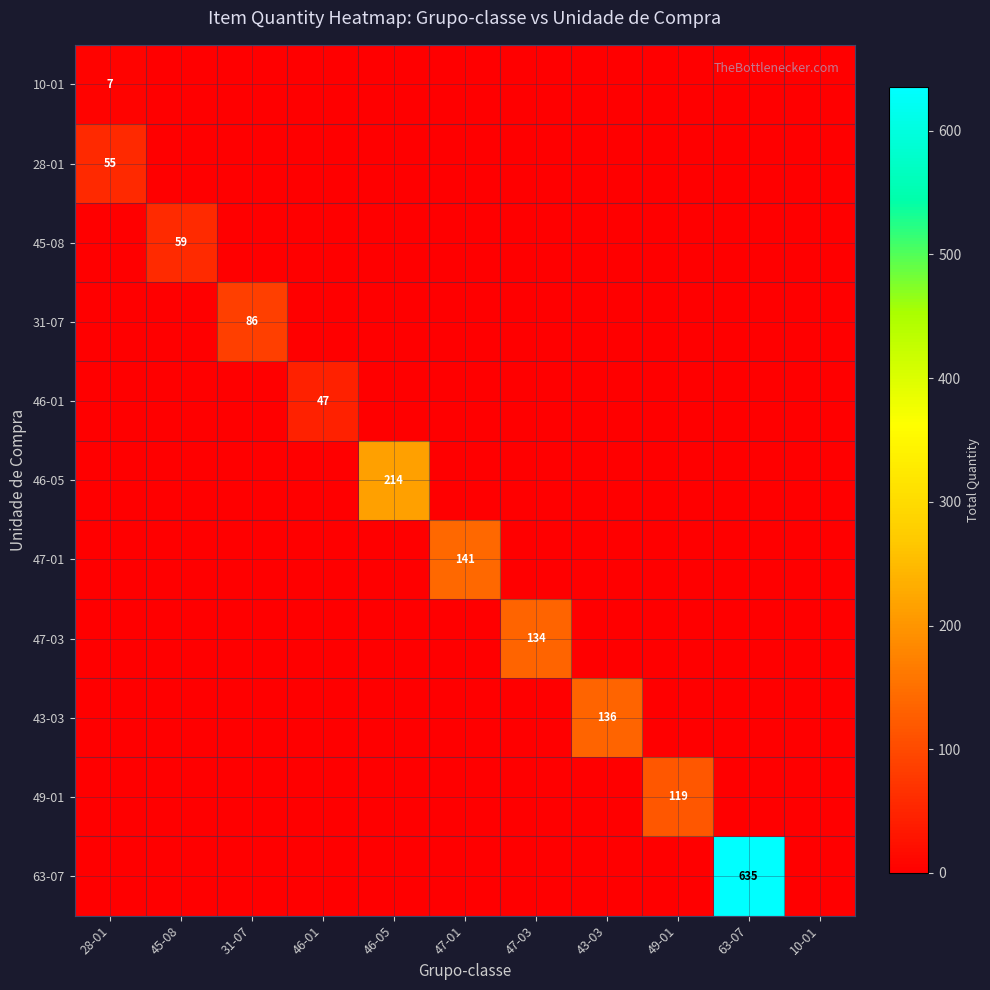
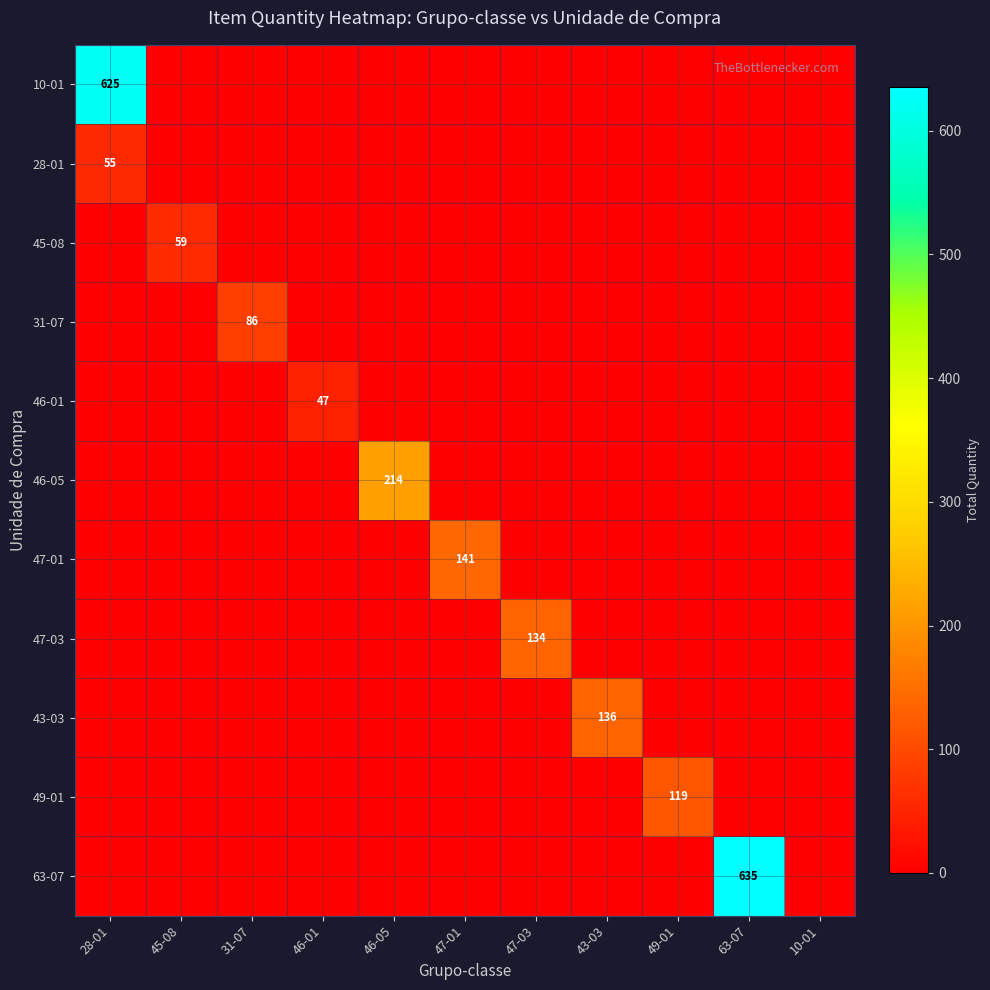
10-01, 28-01: 7 -> 625
